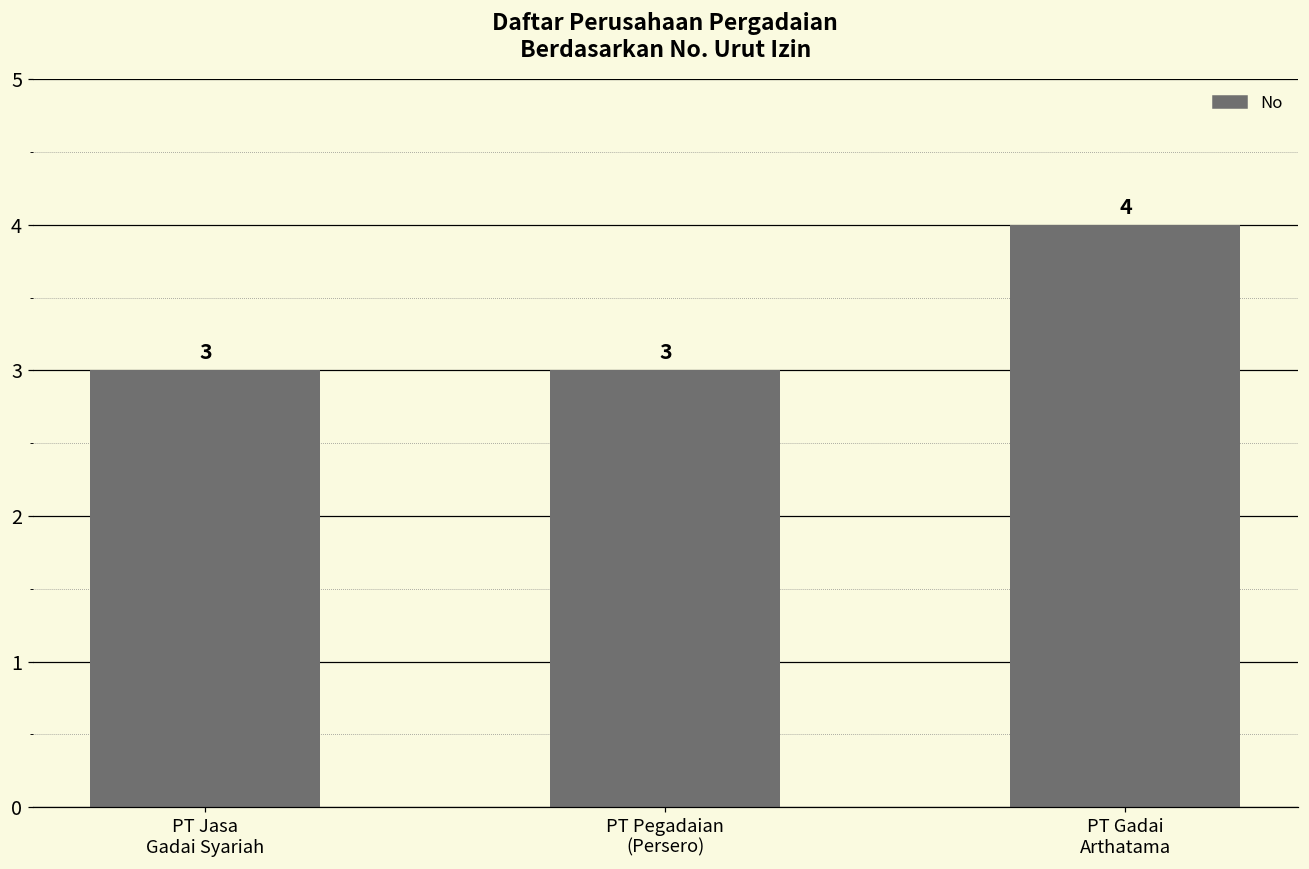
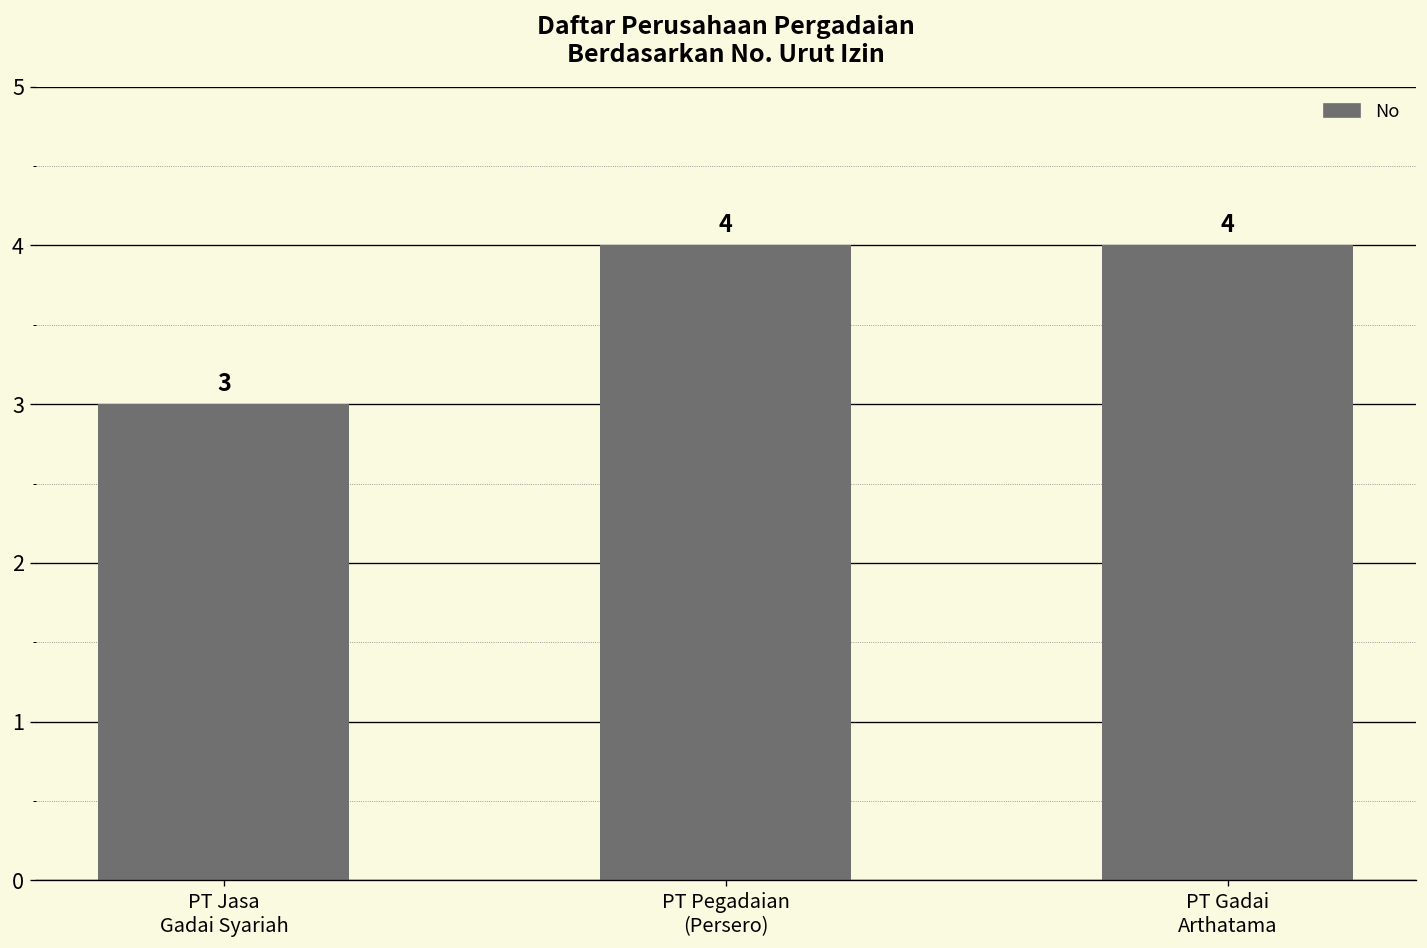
PT Pegadaian (Persero): 3 -> 4
